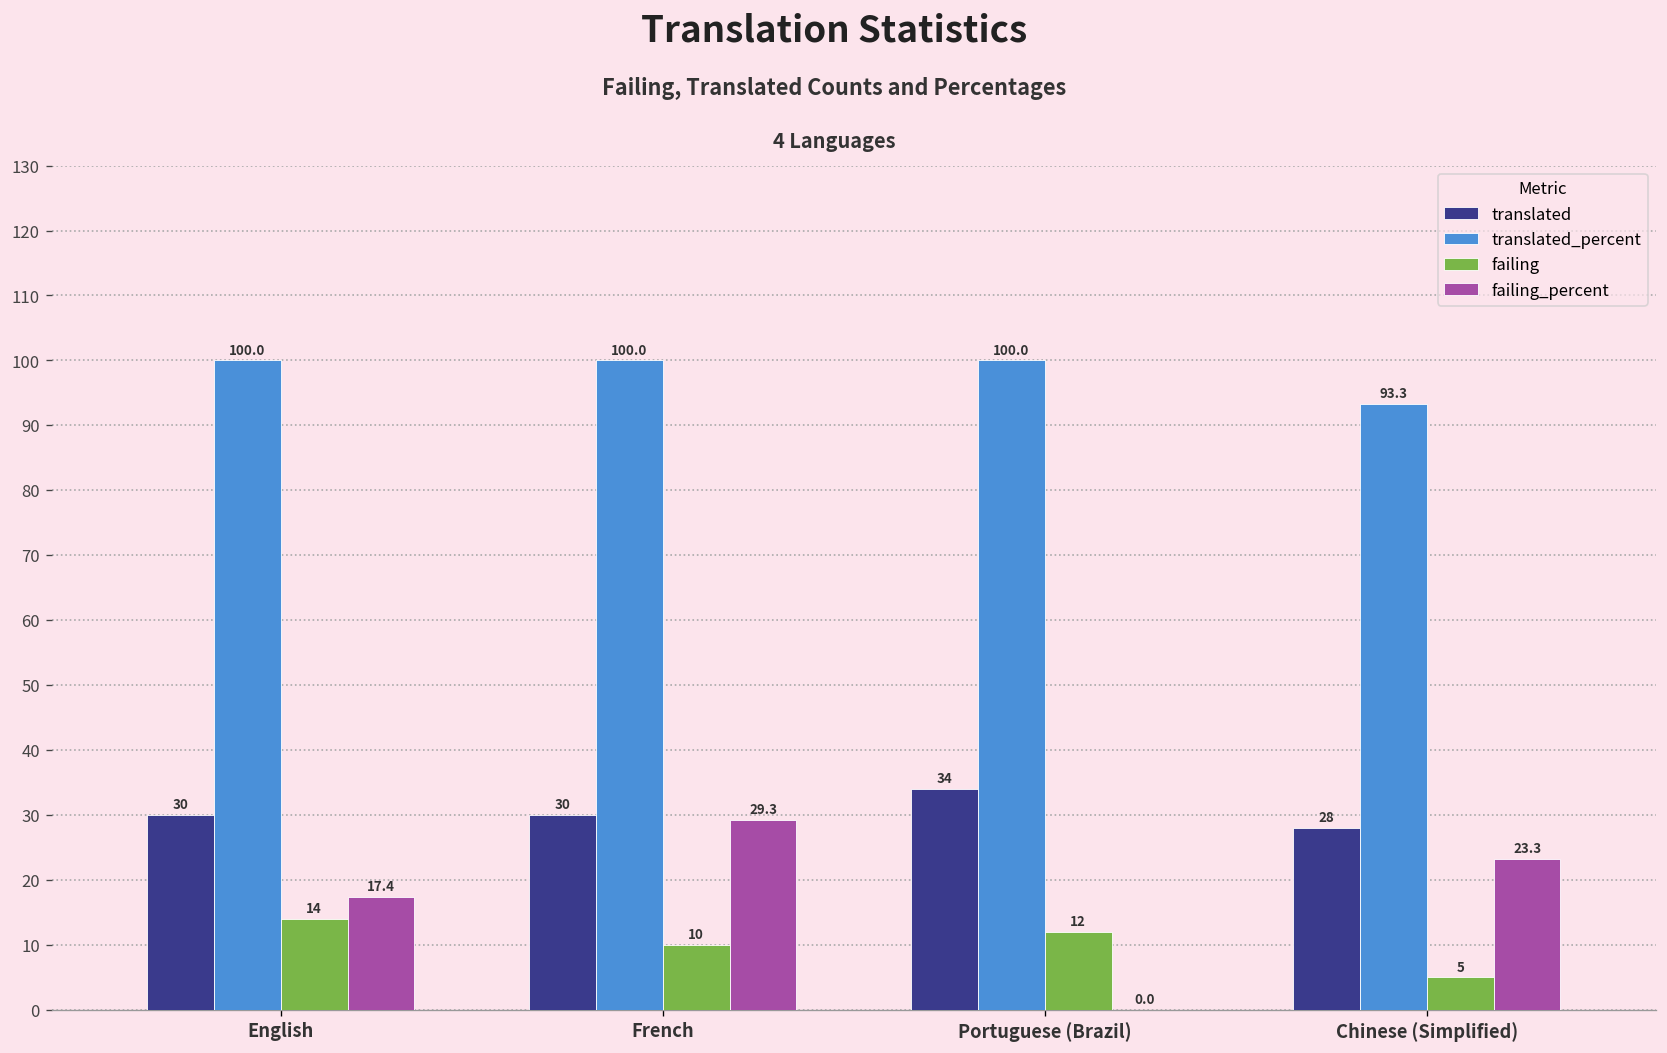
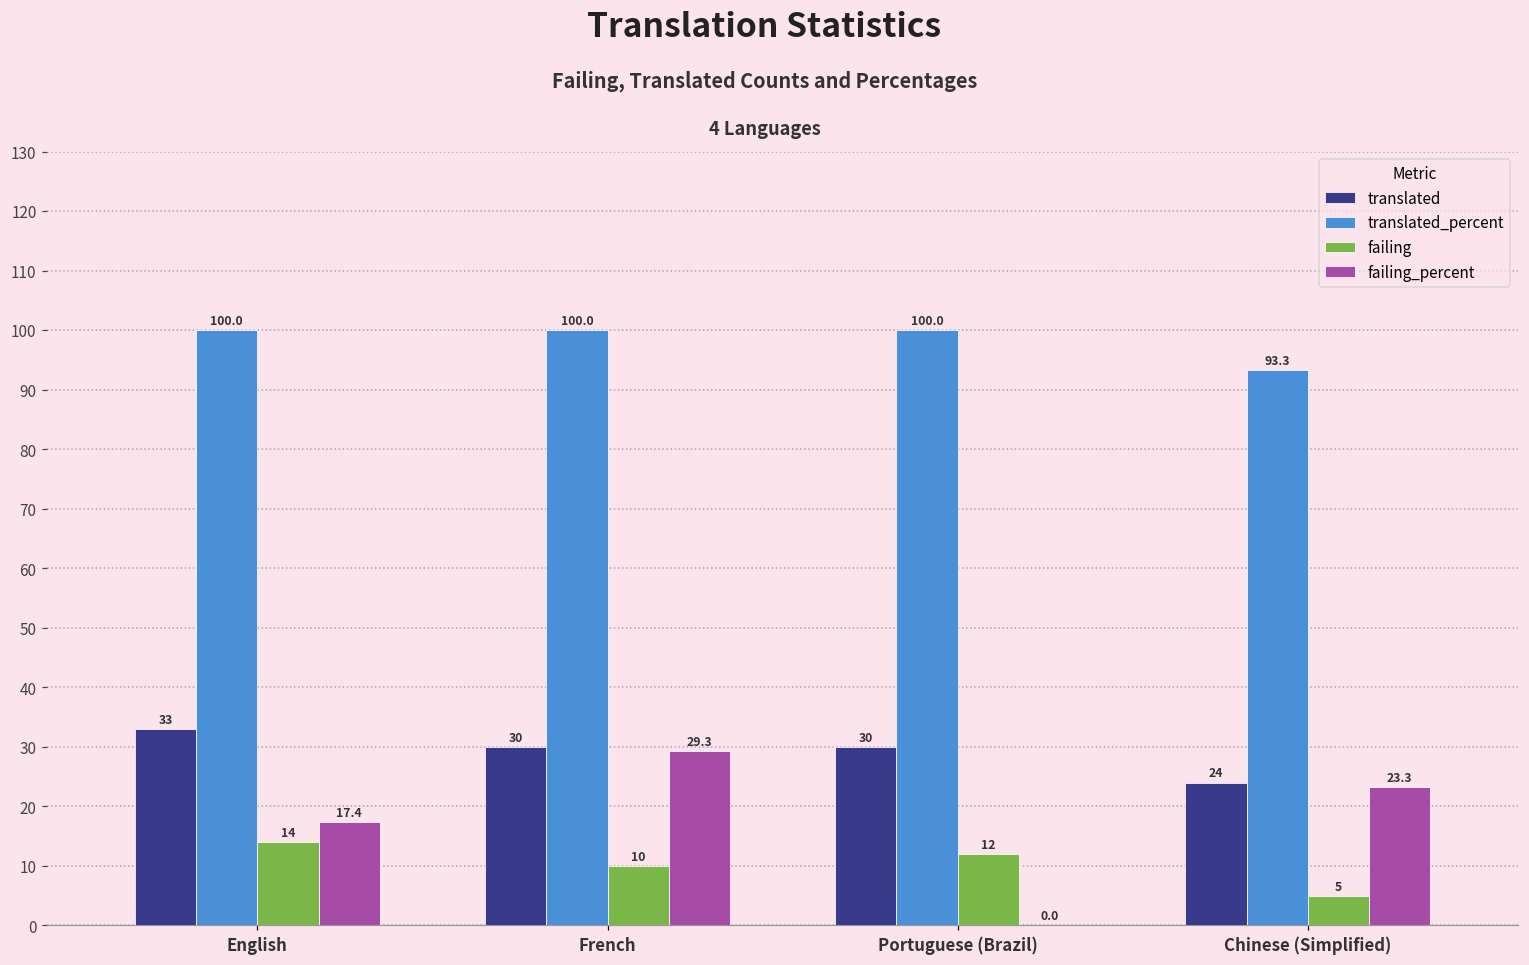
translated, English: 30 -> 33
translated, Portuguese (Brazil): 34 -> 30
translated, Chinese (Simplified): 28 -> 24
